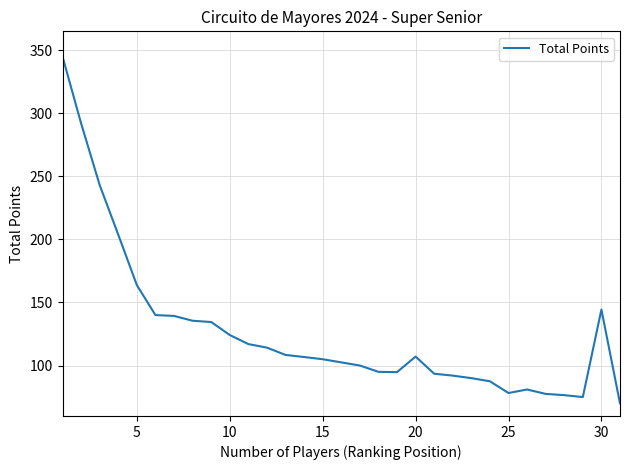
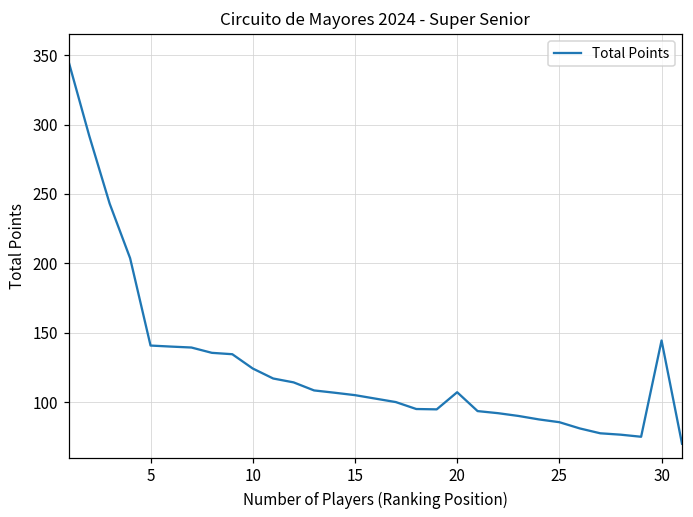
5: 164 -> 141
25: 78 -> 86
